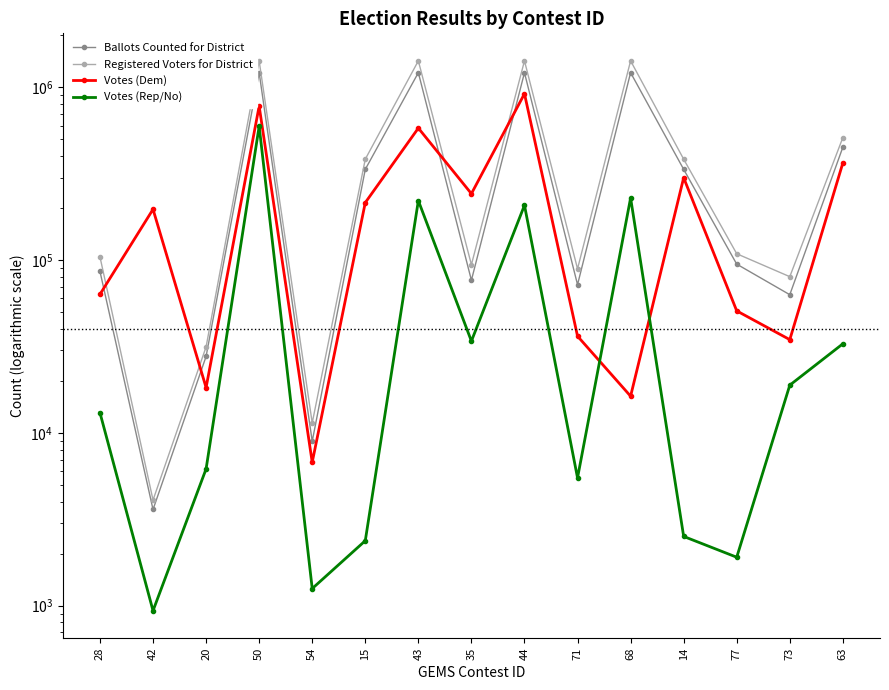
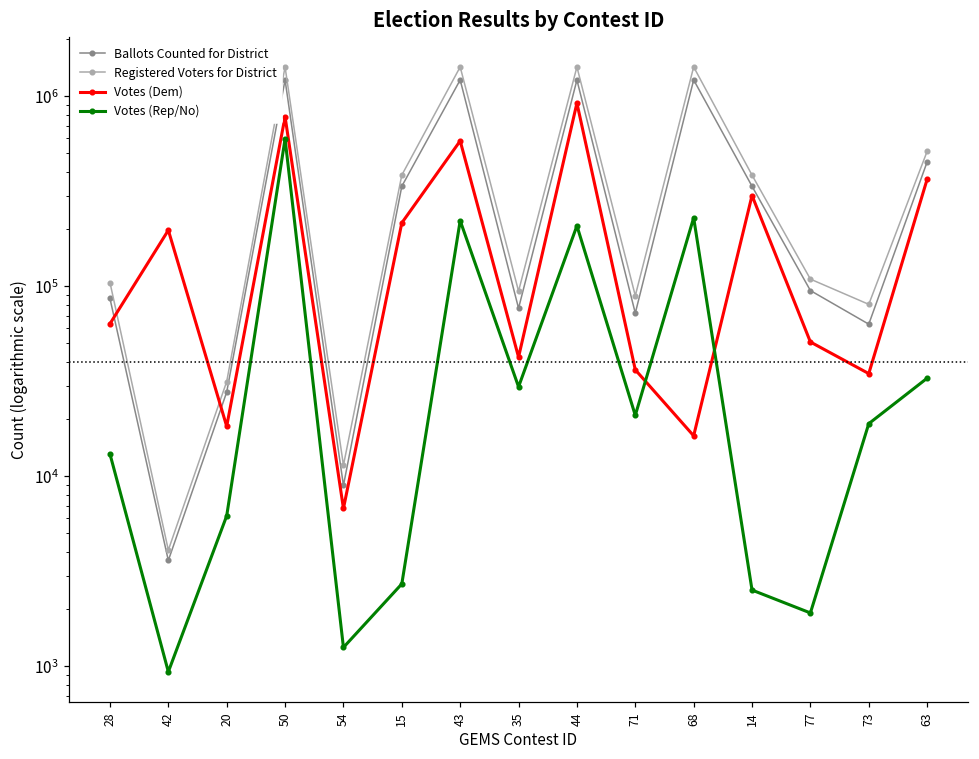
Votes (Rep/No), 15: 2400 -> 2700
Votes (Dem), 35: 240000 -> 42000
Votes (Rep/No), 35: 34000 -> 30000
Votes (Rep/No), 71: 5500 -> 21000
